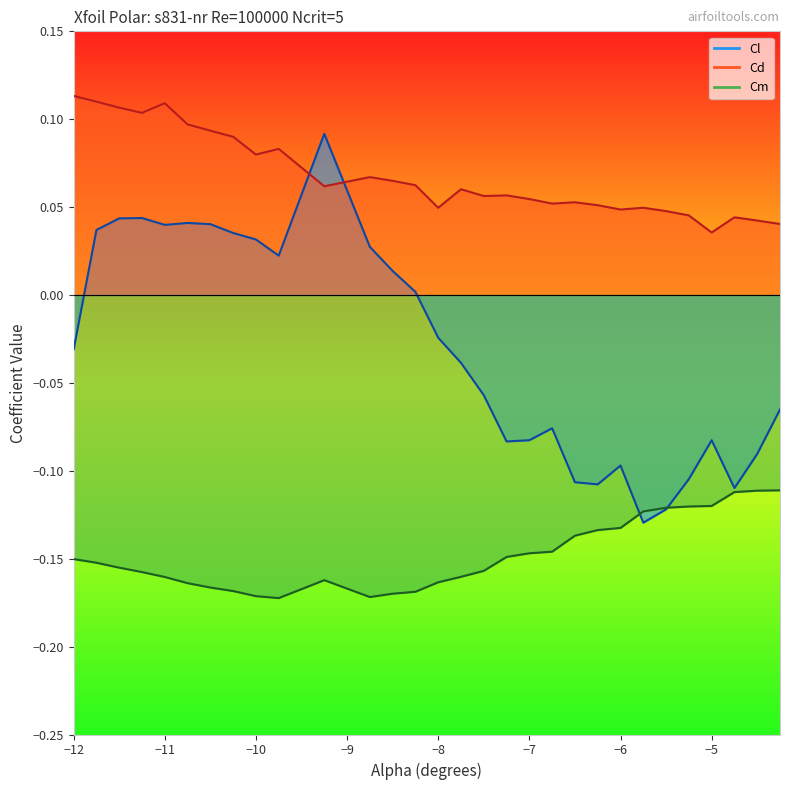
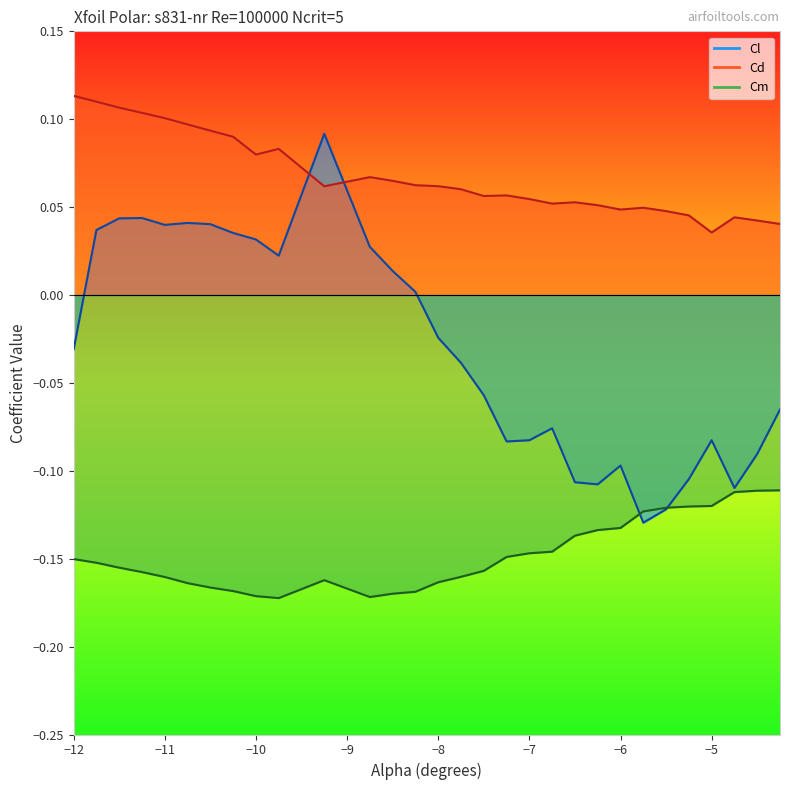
Cd, −11: 0.109 -> 0.101
Cd, −8: 0.050 -> 0.062
